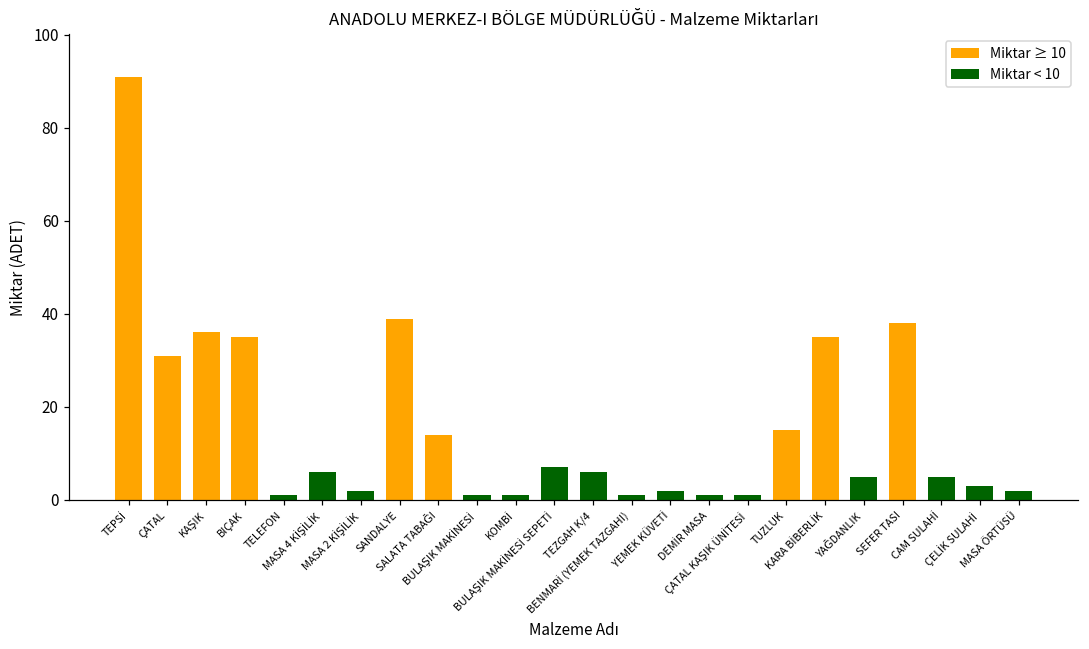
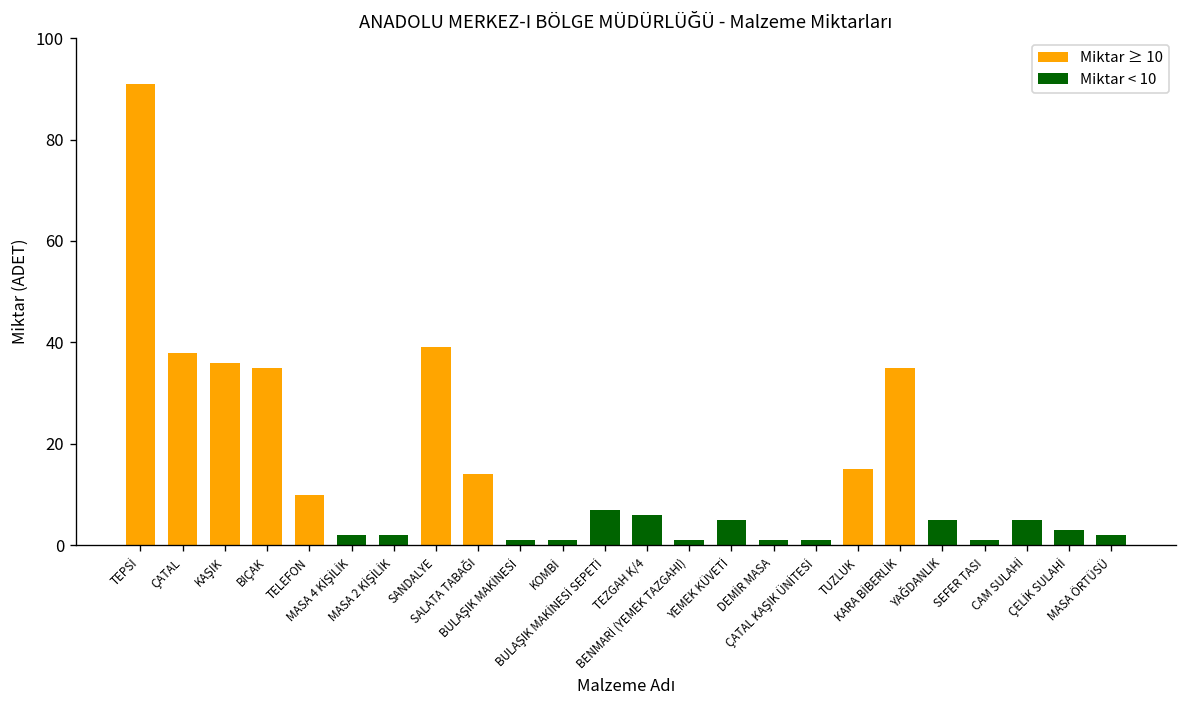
ÇATAL: 31 -> 38
TELEFON: 1 -> 10
MASA 4 KİŞİLİK: 6 -> 2
YEMEK KÜVETİ: 2 -> 5
SEFER TASI: 38 -> 1
